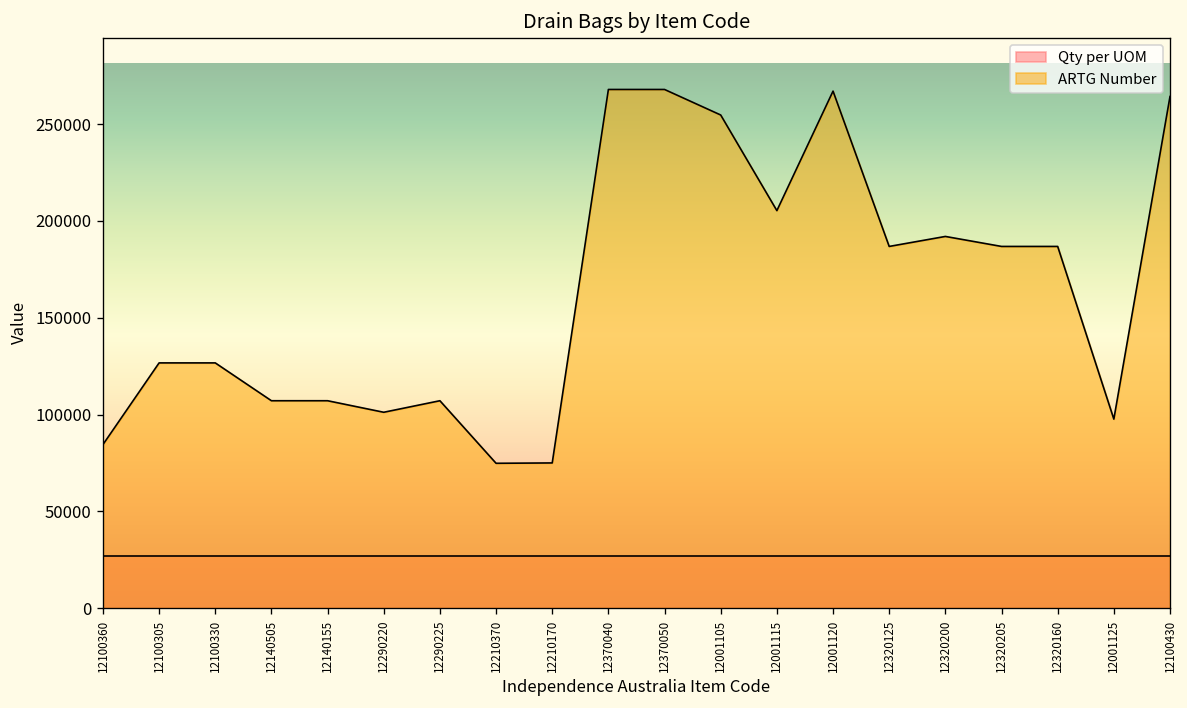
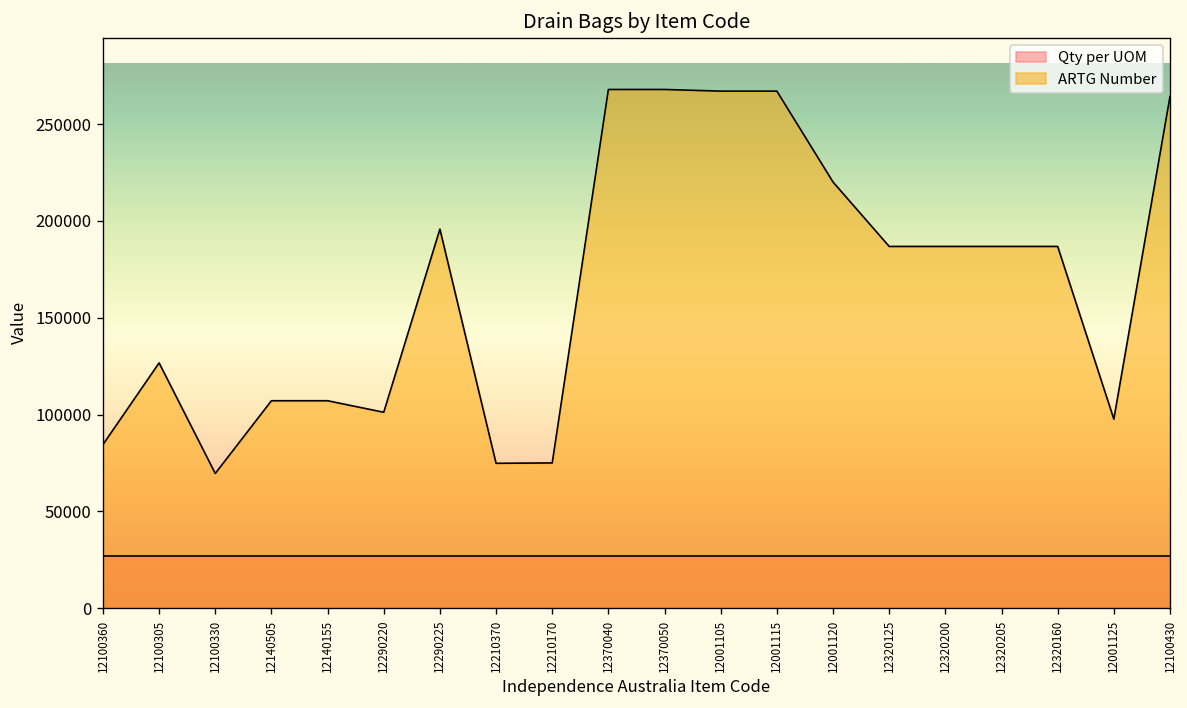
ARTG Number, 12100330: 127000 -> 70000
ARTG Number, 12290225: 107000 -> 196000
ARTG Number, 12001105: 255000 -> 267000
ARTG Number, 12001115: 205000 -> 267000
ARTG Number, 12001120: 267000 -> 220000
ARTG Number, 12320200: 192000 -> 187000
